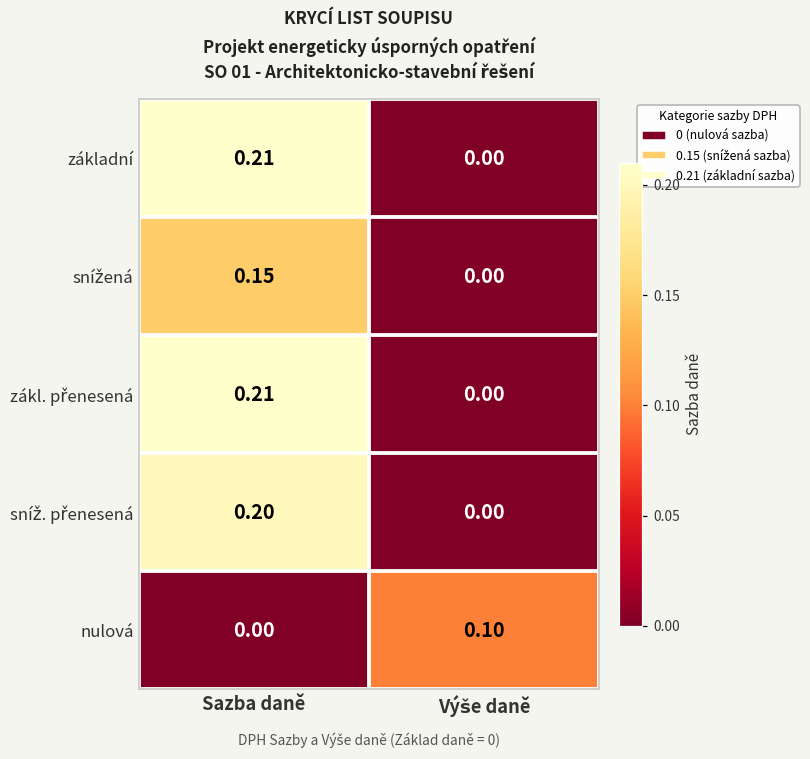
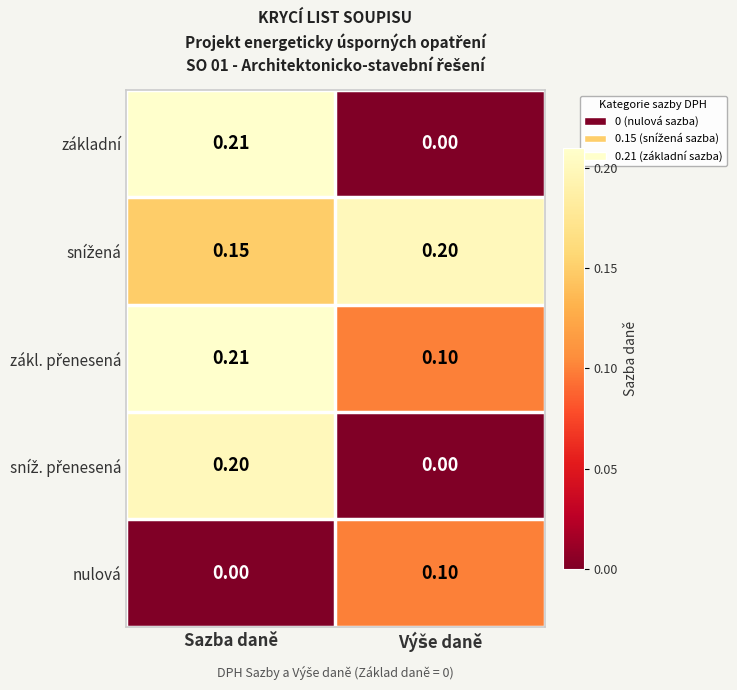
snížená, Výše daně: 0.00 -> 0.20
zákl. přenesená, Výše daně: 0.00 -> 0.10
